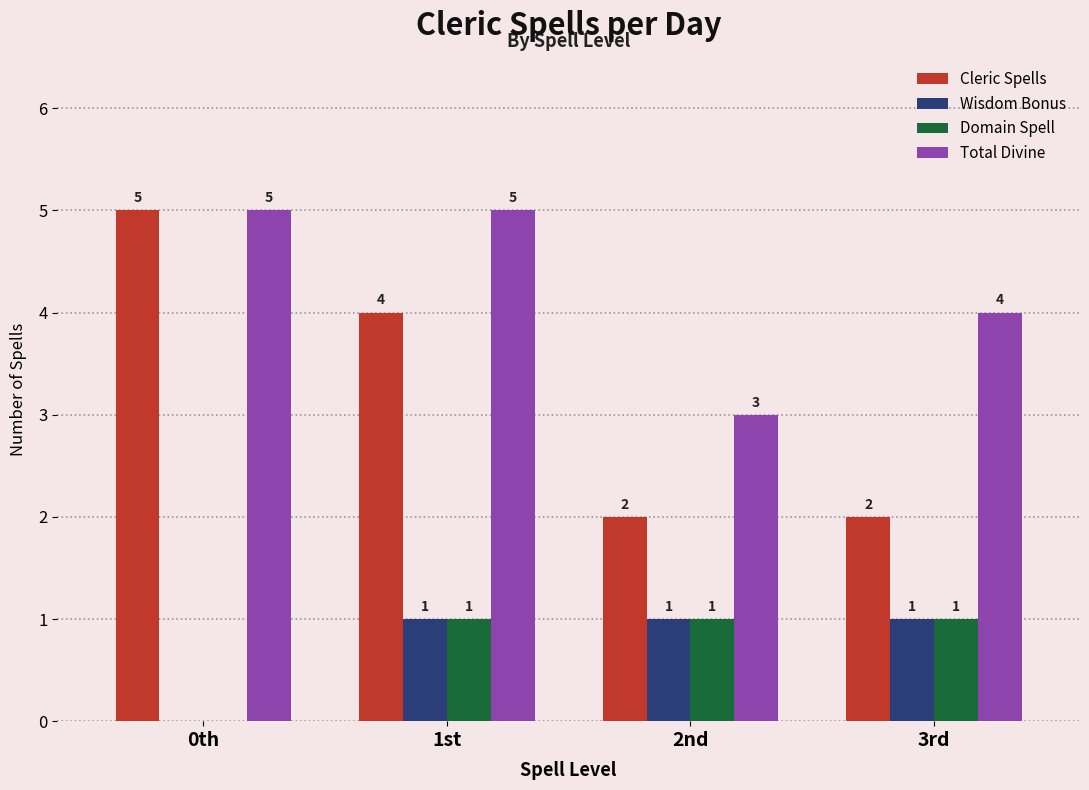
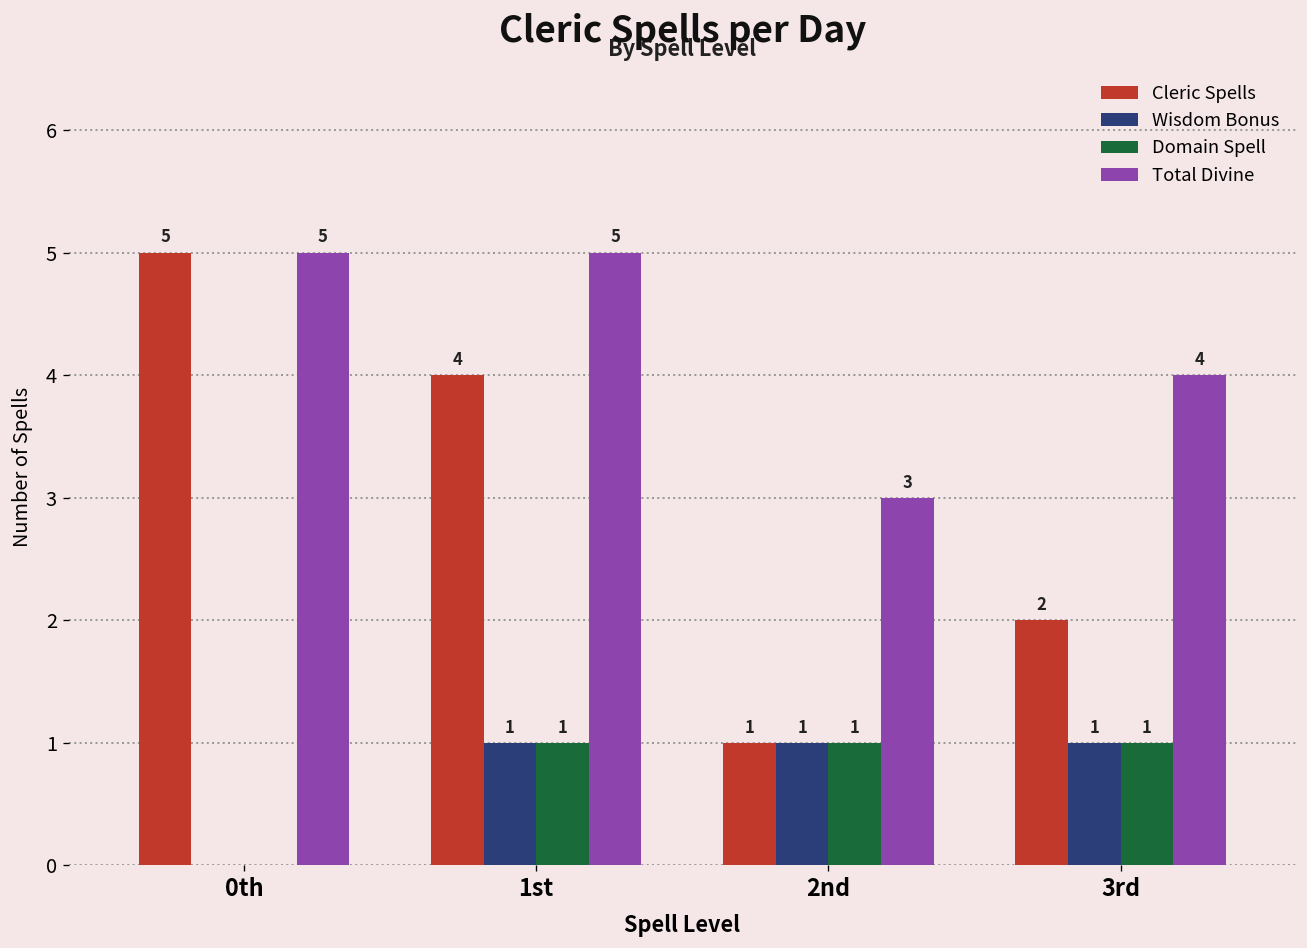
Cleric Spells, 2nd: 2 -> 1
